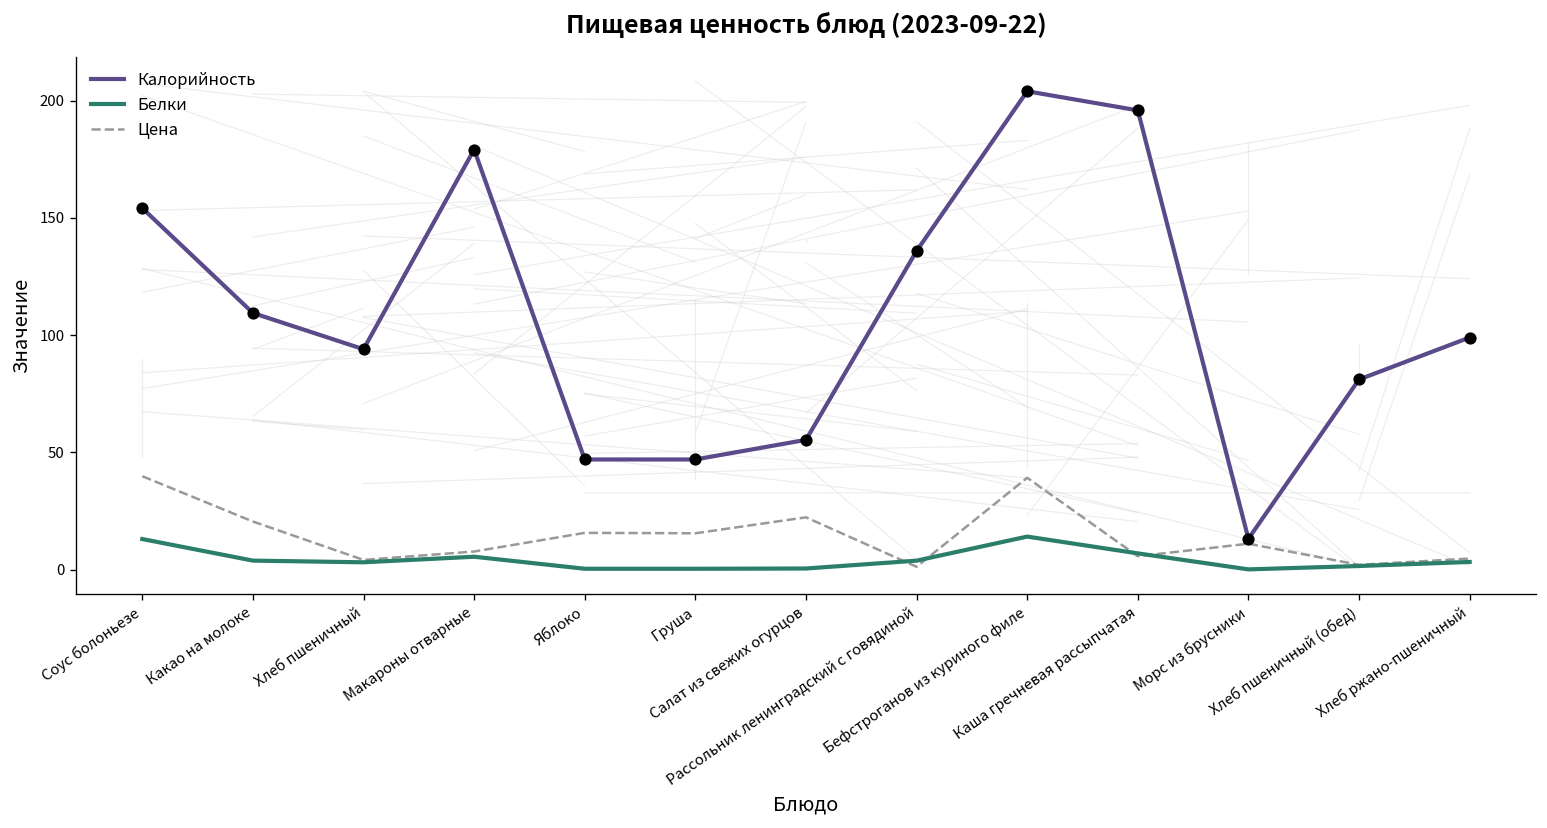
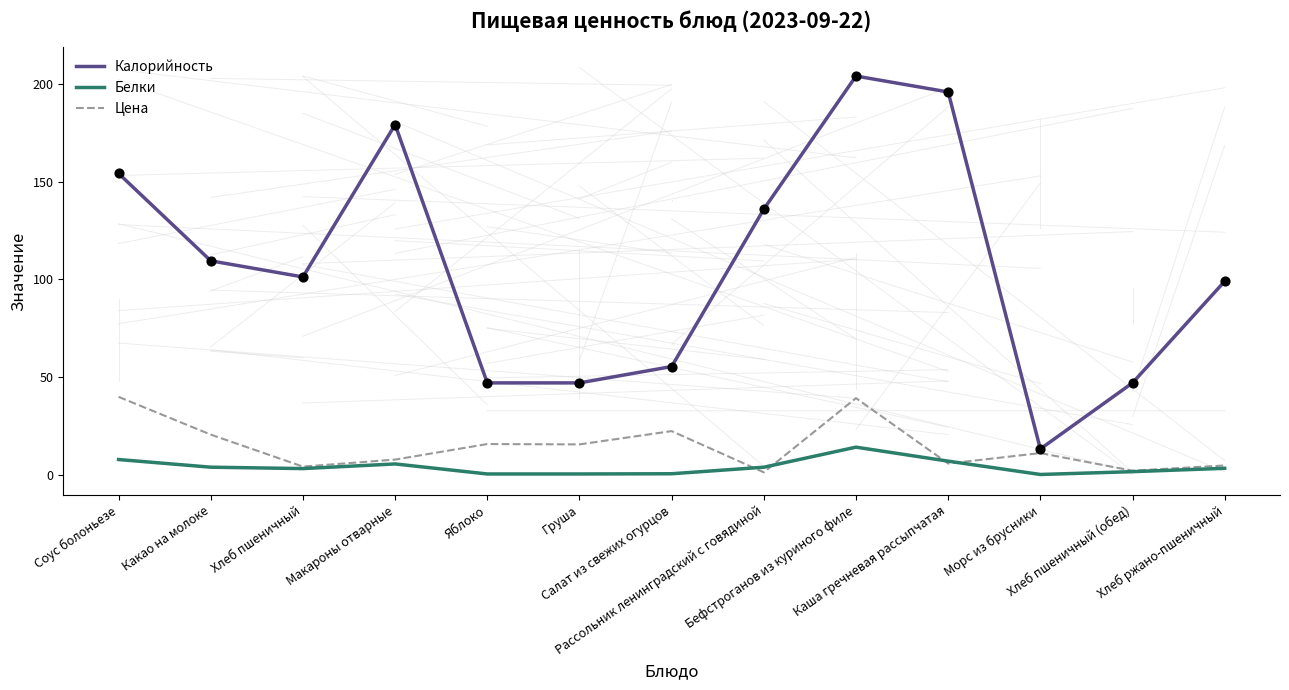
Белки, Соус болоньезе: 13 -> 8
Калорийность, Хлеб пшеничный: 94 -> 101
Калорийность, Хлеб пшеничный (обед): 81 -> 47
